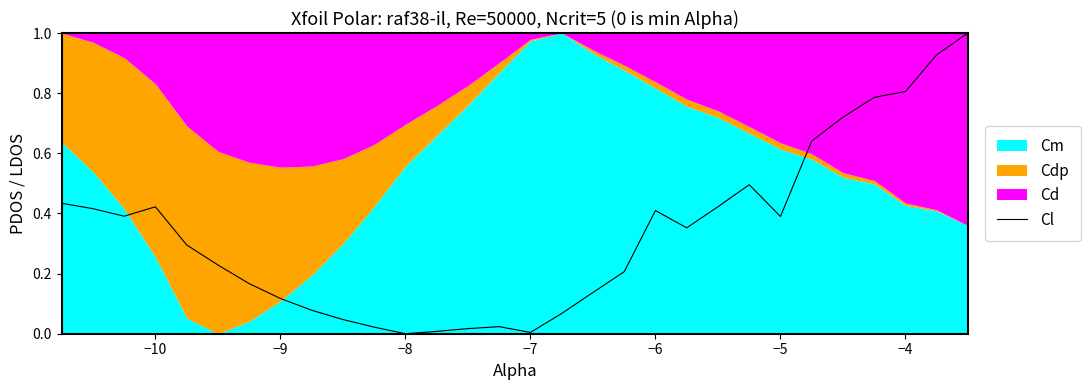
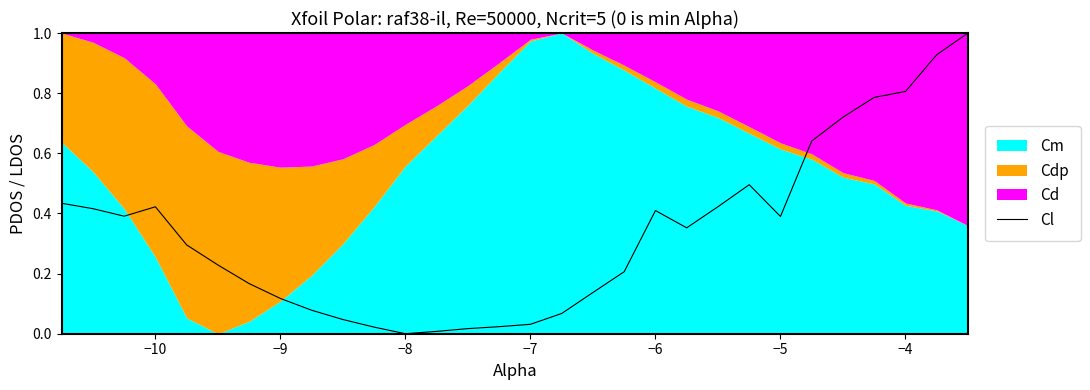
Cl, −7: 0.00 -> 0.03
